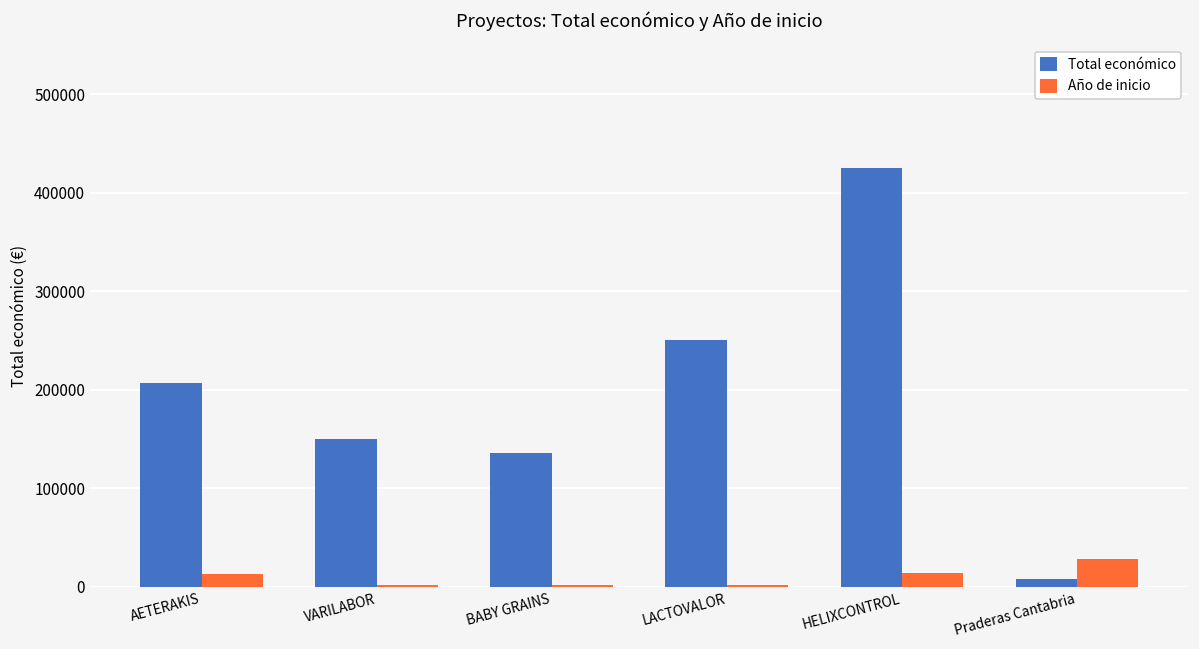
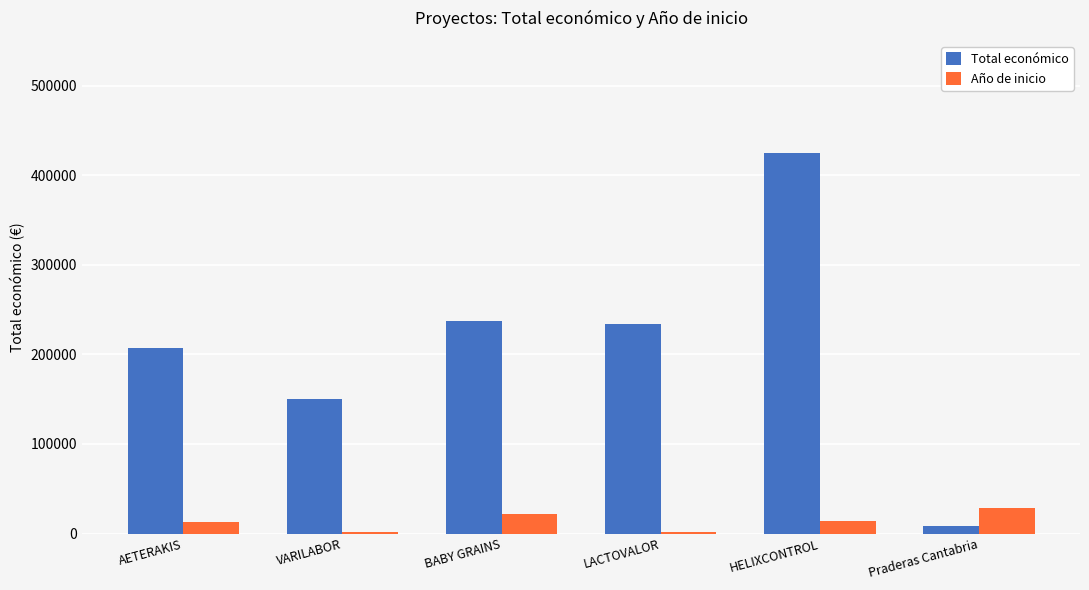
Total económico, BABY GRAINS: 140000 -> 240000
Año de inicio, BABY GRAINS: 0 -> 20000
Total económico, LACTOVALOR: 250000 -> 230000
